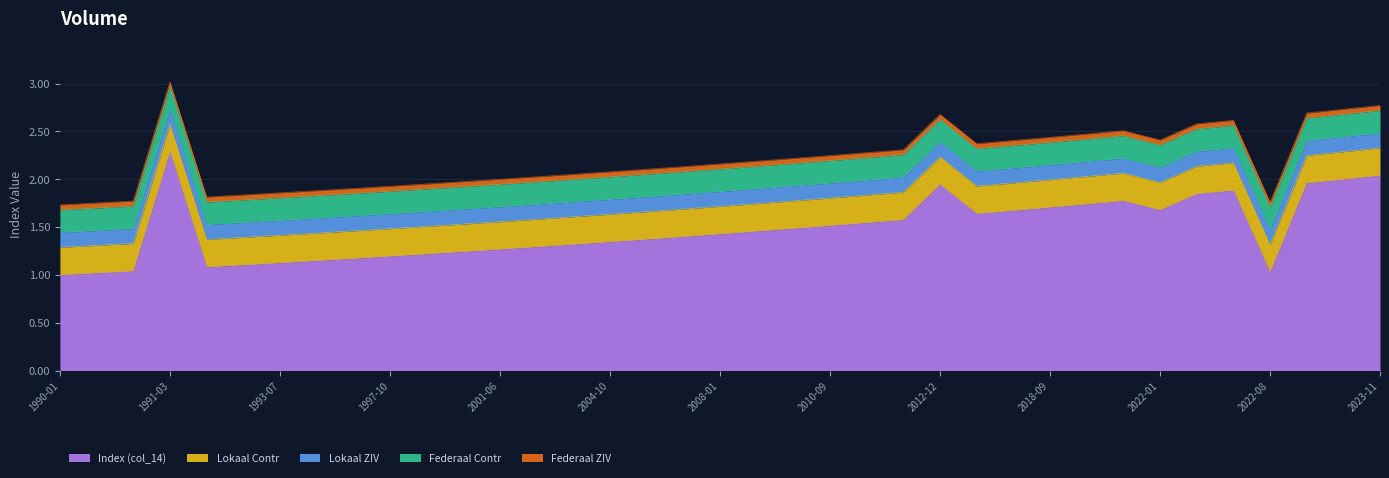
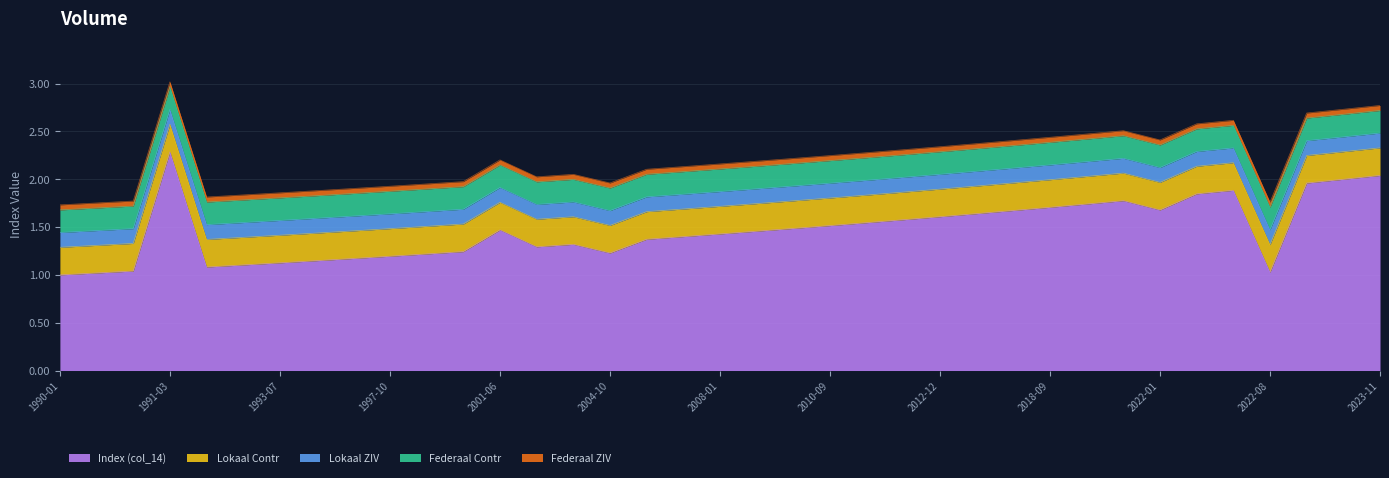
Index (col_14), 2001-06: 1.3 -> 1.5
Index (col_14), 2004-10: 1.3 -> 1.2
Index (col_14), 2012-12: 1.9 -> 1.6
